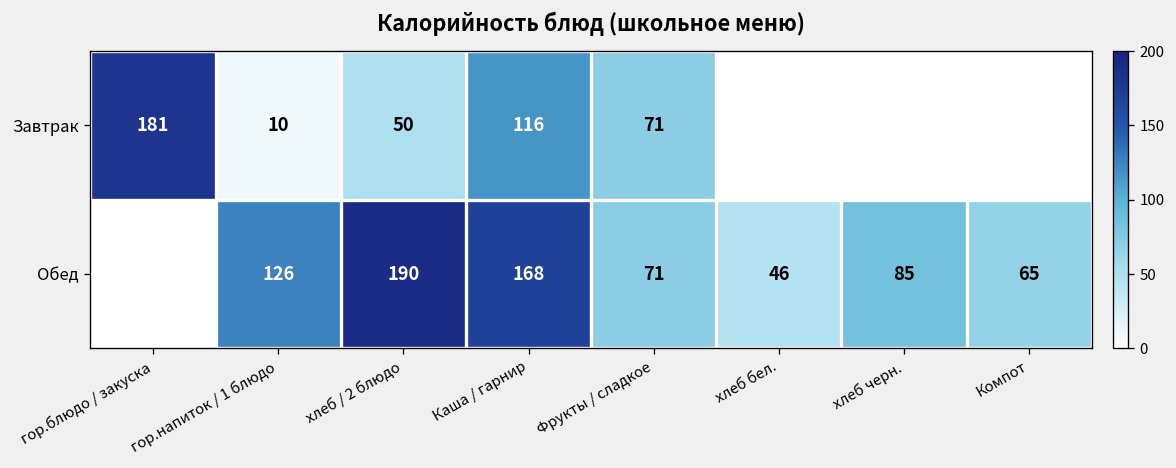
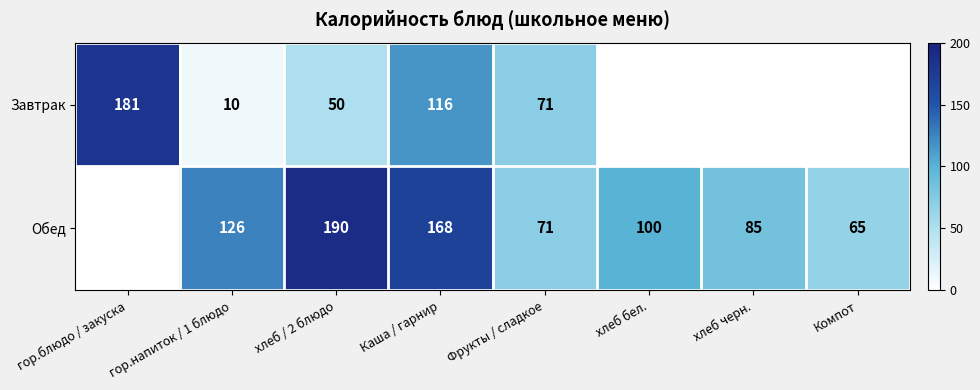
Обед, хлеб бел.: 46 -> 100
